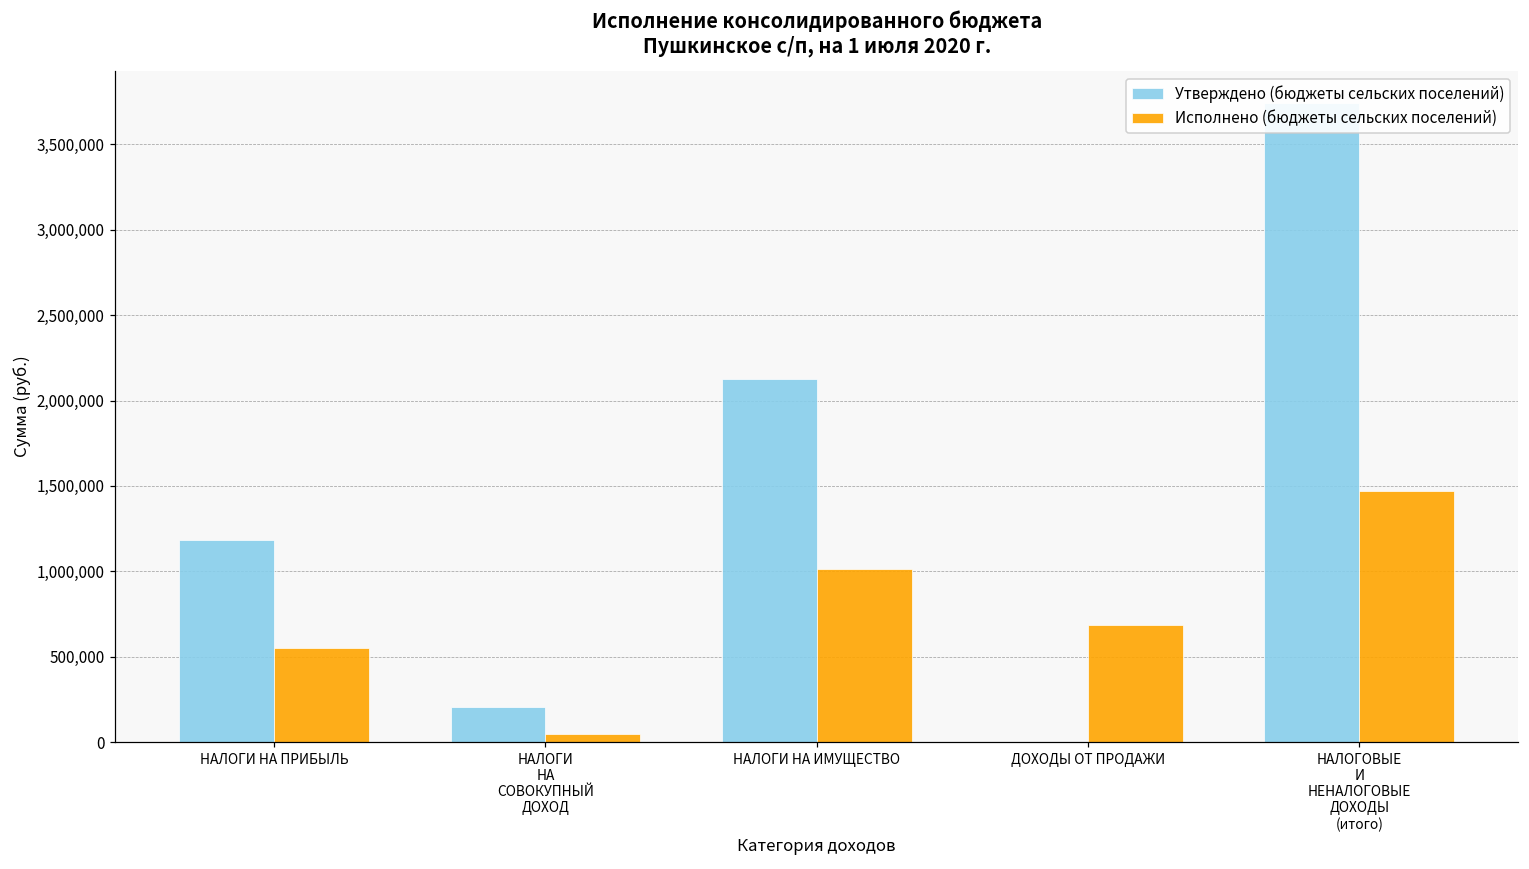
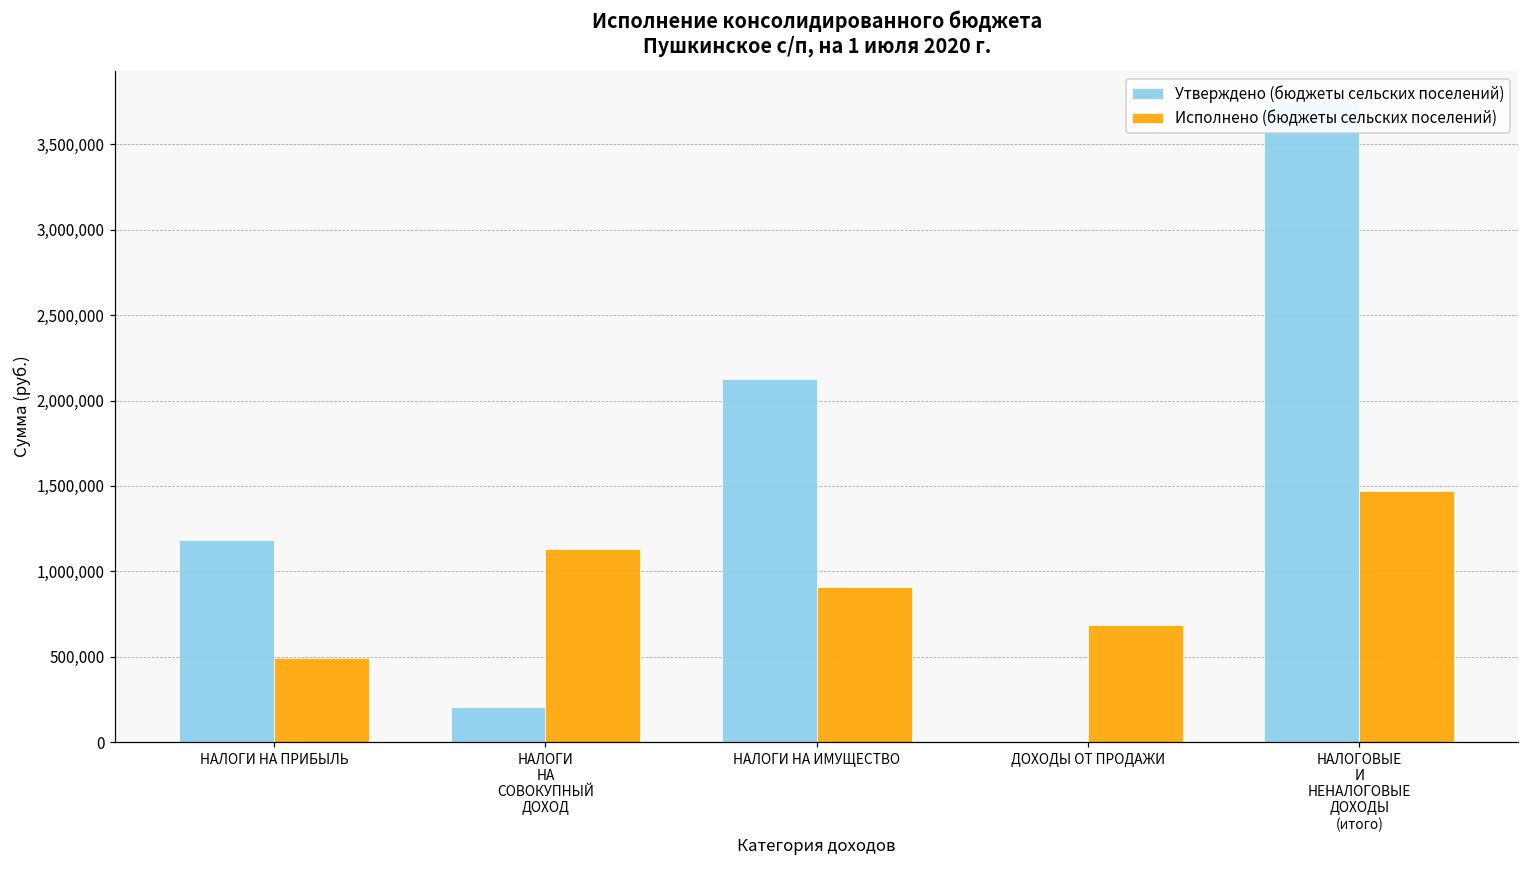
Исполнено (бюджеты сельских поселений), НАЛОГИ НА ПРИБЫЛЬ: 550,000 -> 490,000
Исполнено (бюджеты сельских поселений), НАЛОГИ НА СОВОКУПНЫЙ ДОХОД: 50,000 -> 1,130,000
Исполнено (бюджеты сельских поселений), НАЛОГИ НА ИМУЩЕСТВО: 1,020,000 -> 910,000
